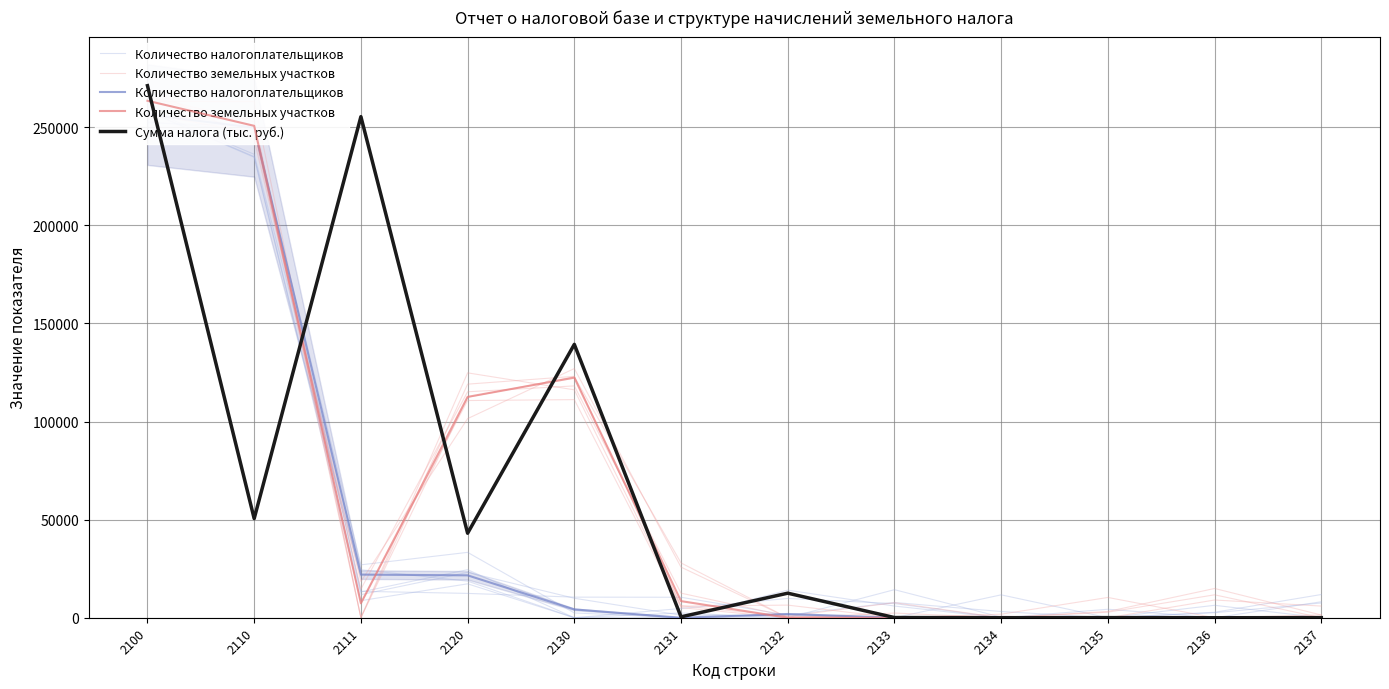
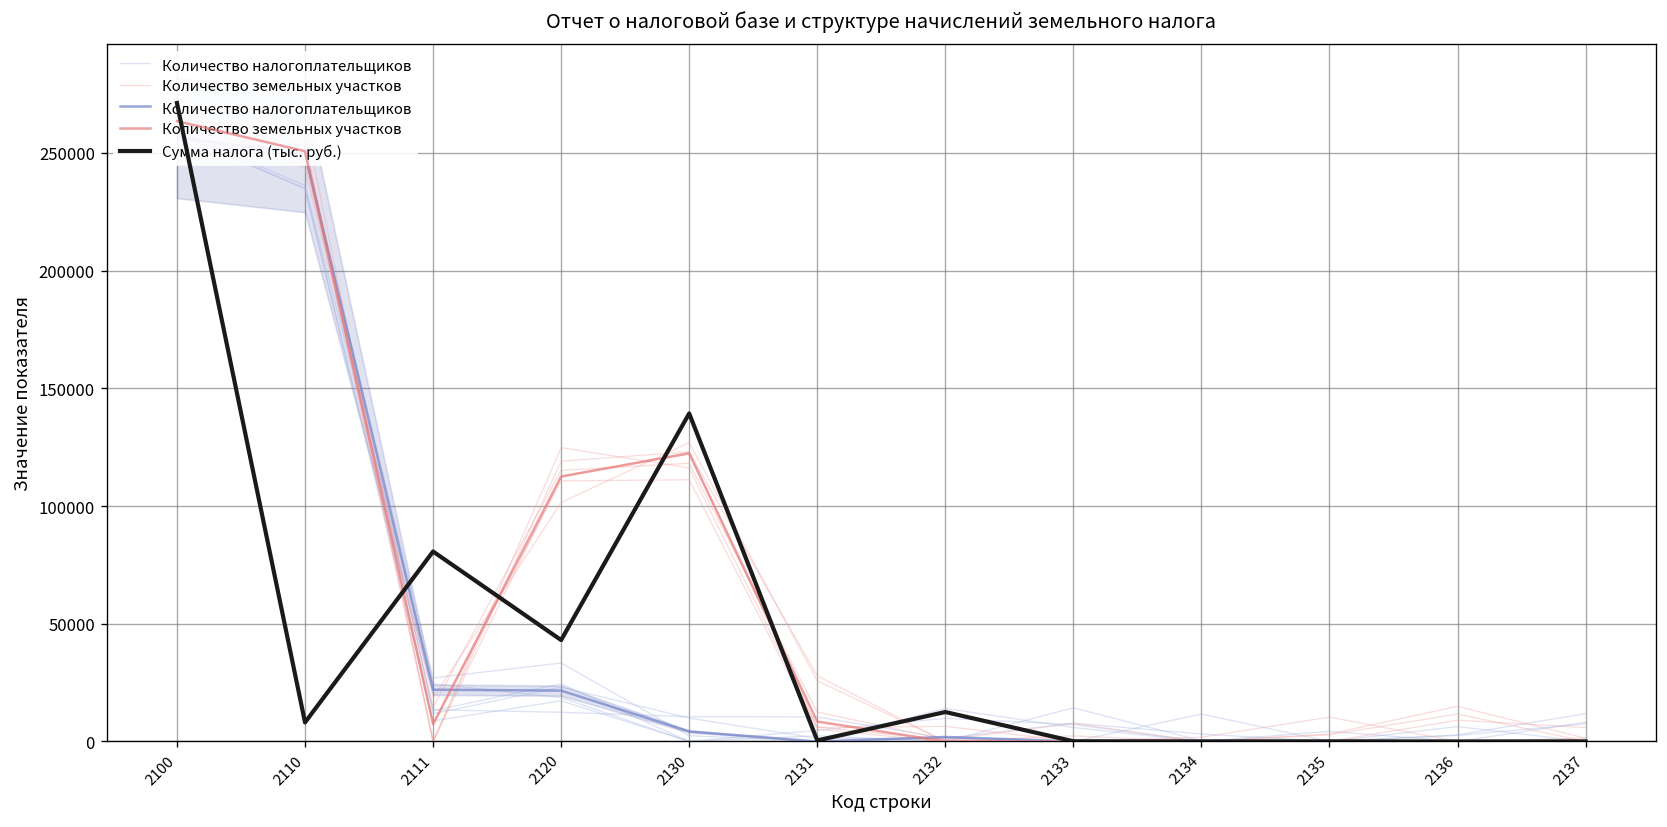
Сумма налога (тыс. руб.), 2110: 51000 -> 8000
Сумма налога (тыс. руб.), 2111: 255000 -> 81000
